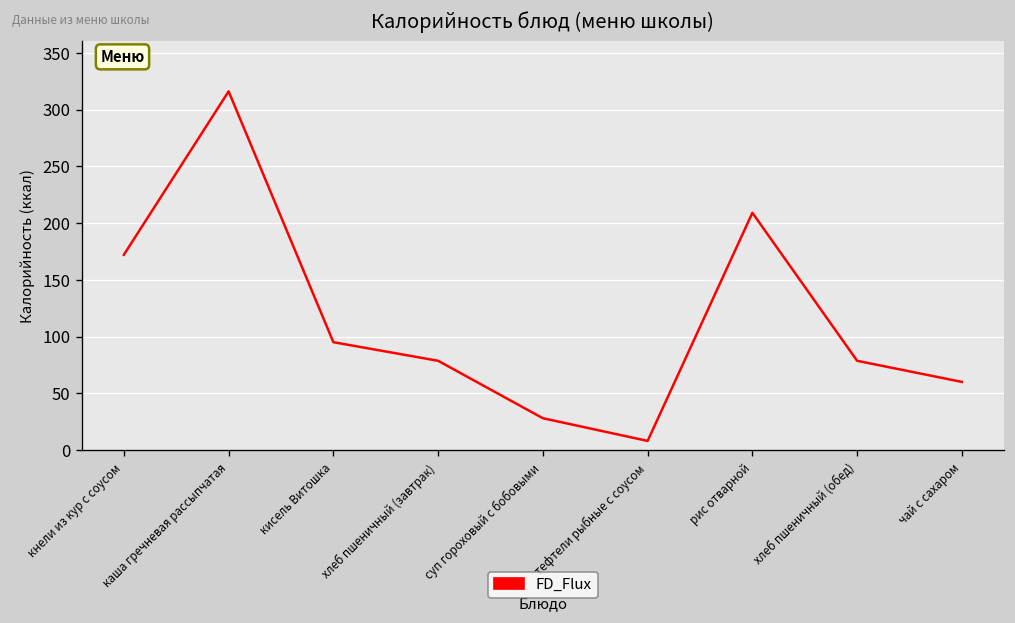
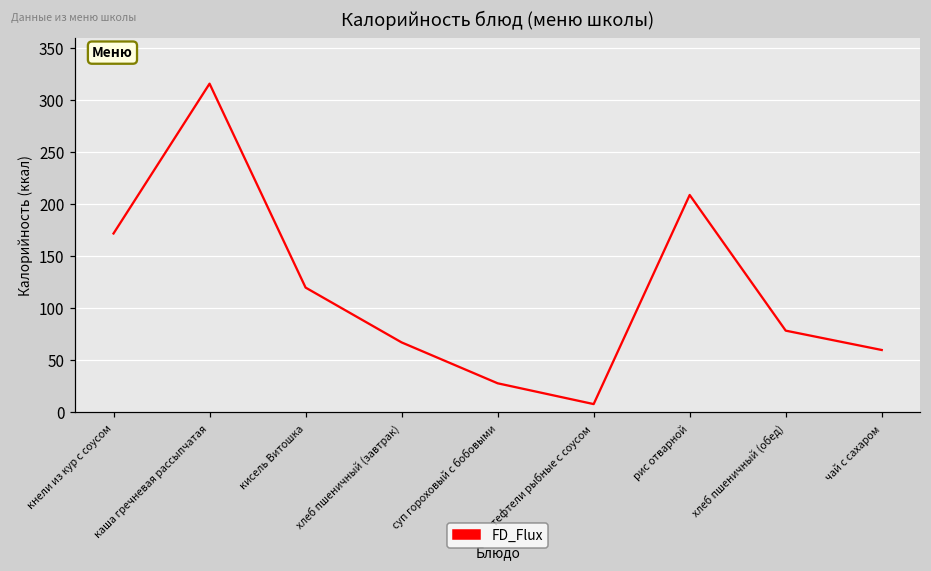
кисель Витошка: 100 -> 120
хлеб пшеничный (завтрак): 80 -> 70
